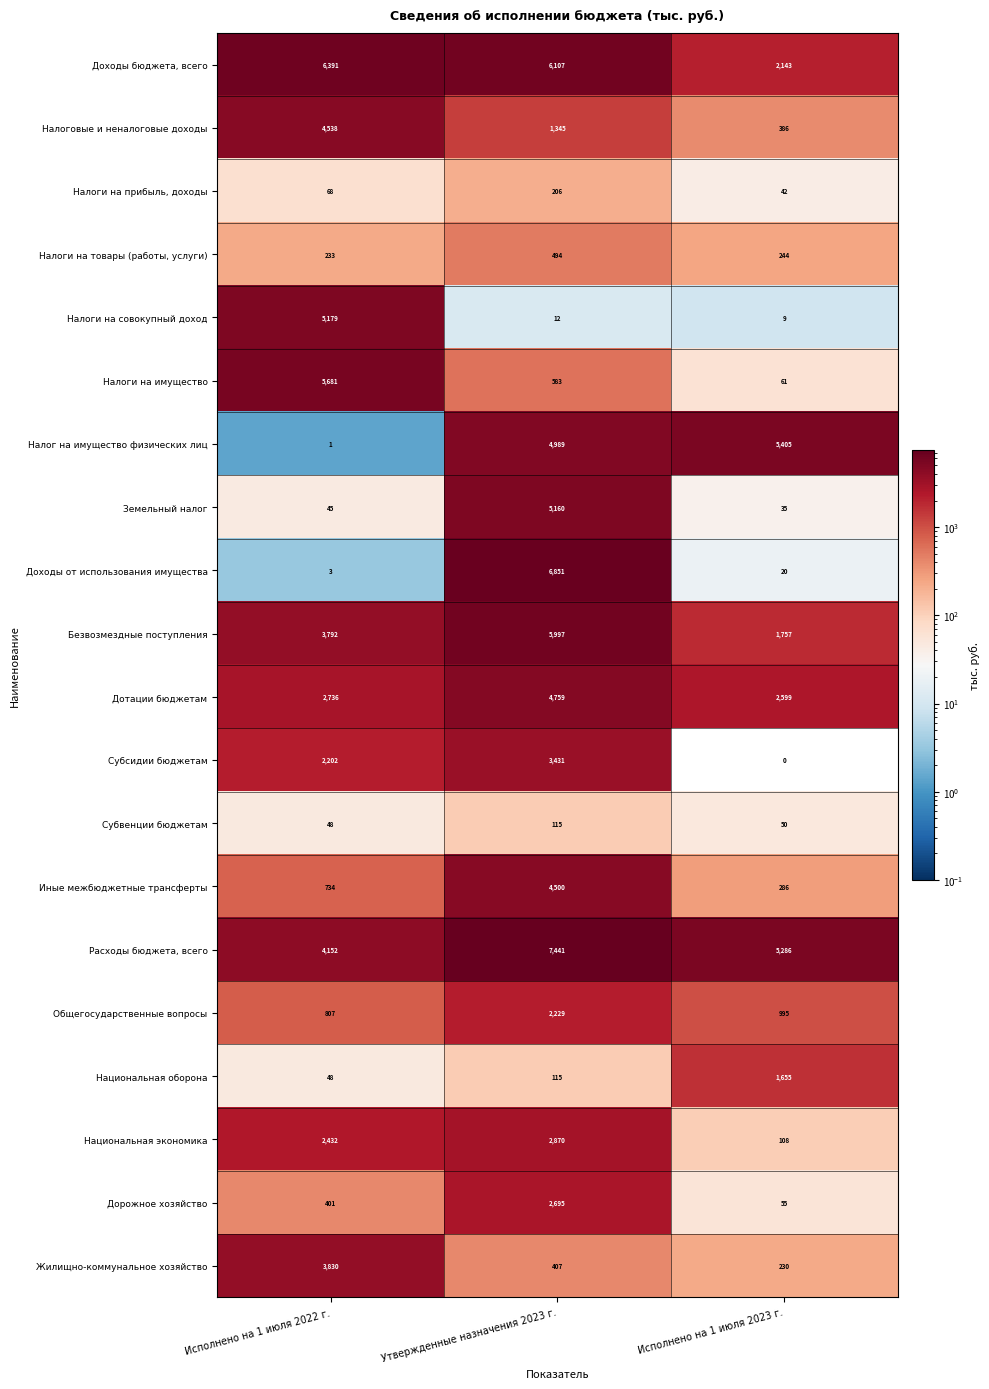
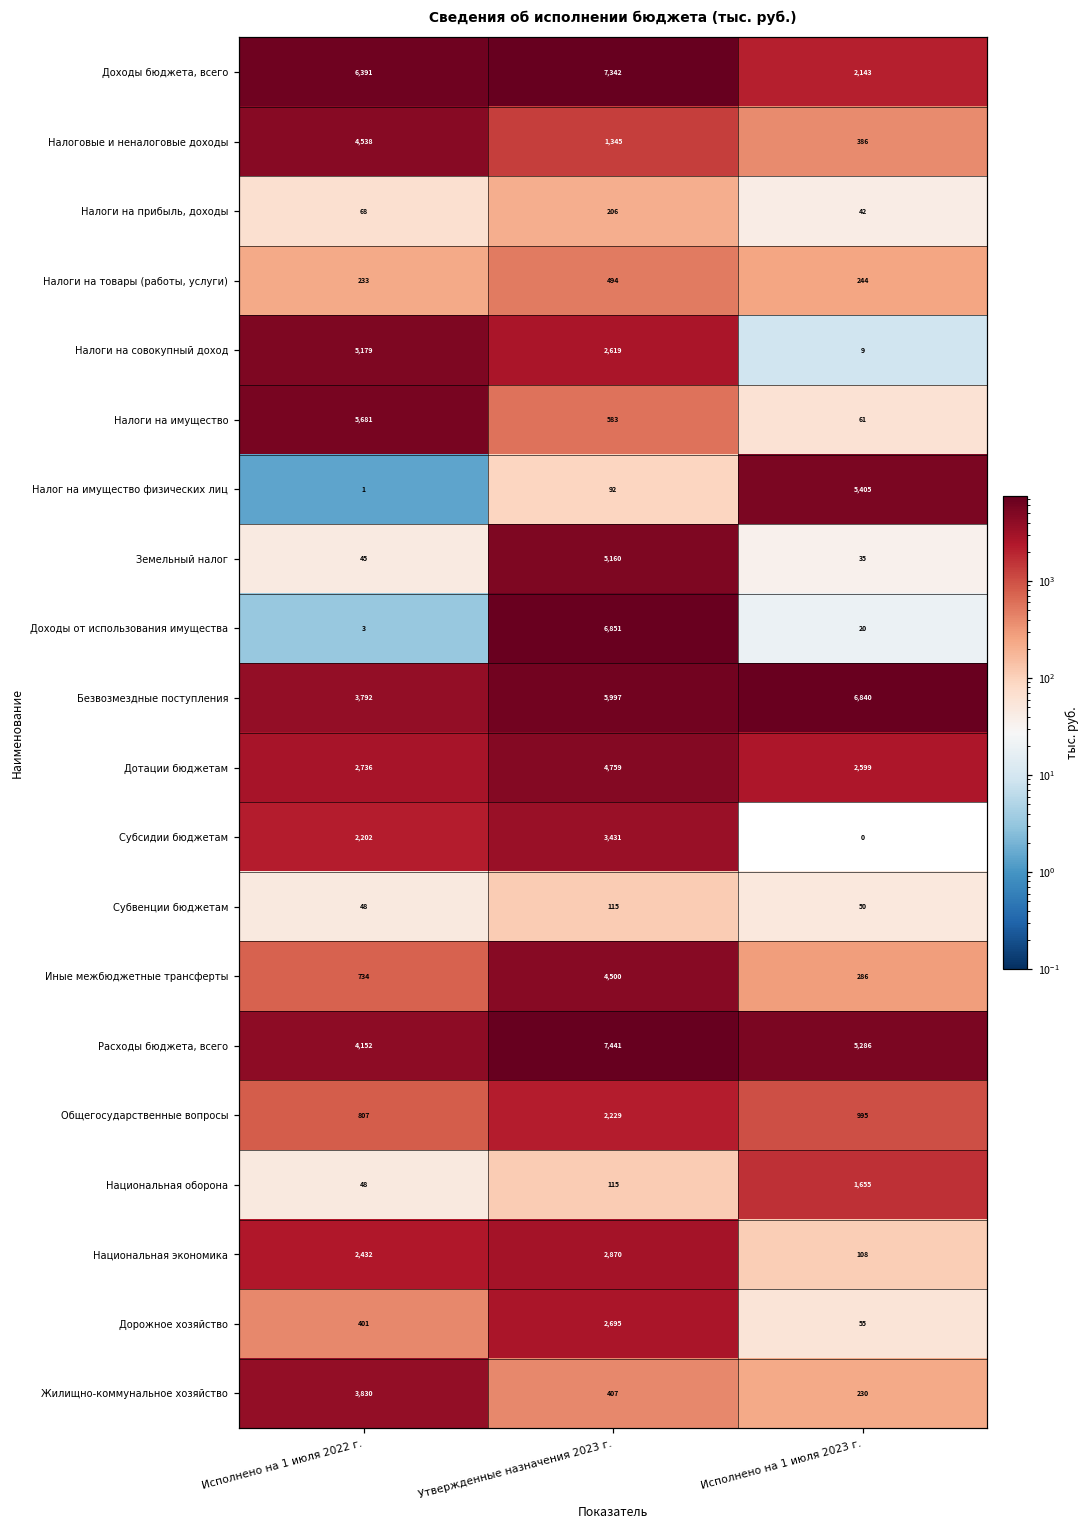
Доходы бюджета, всего, Утвержденные назначения 2023 г.: 6,107 -> 7,342
Налоги на совокупный доход, Утвержденные назначения 2023 г.: 12 -> 2,619
Налог на имущество физических лиц, Утвержденные назначения 2023 г.: 4,989 -> 92
Безвозмездные поступления, Исполнено на 1 июля 2023 г.: 1,757 -> 6,840
